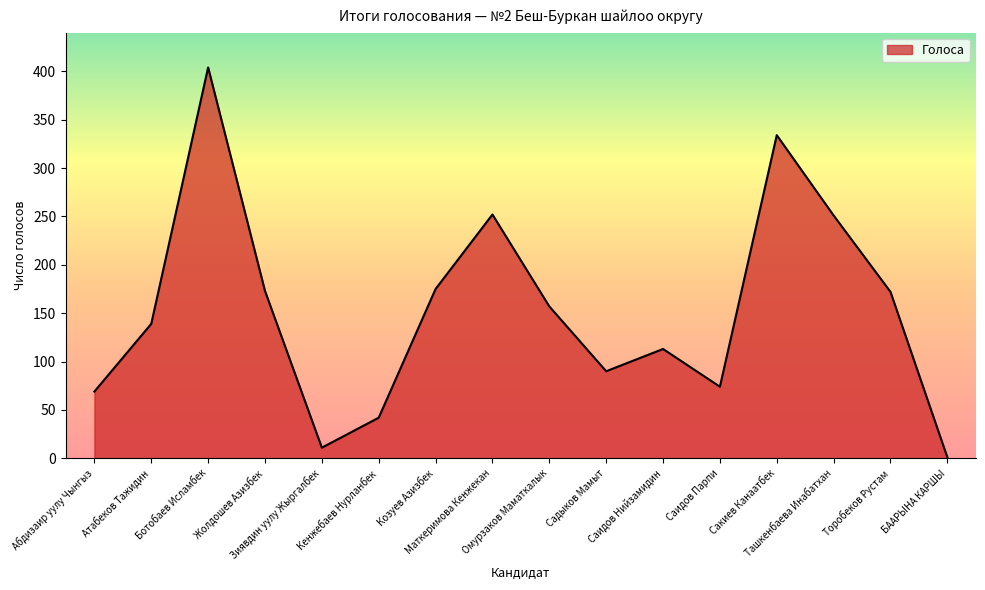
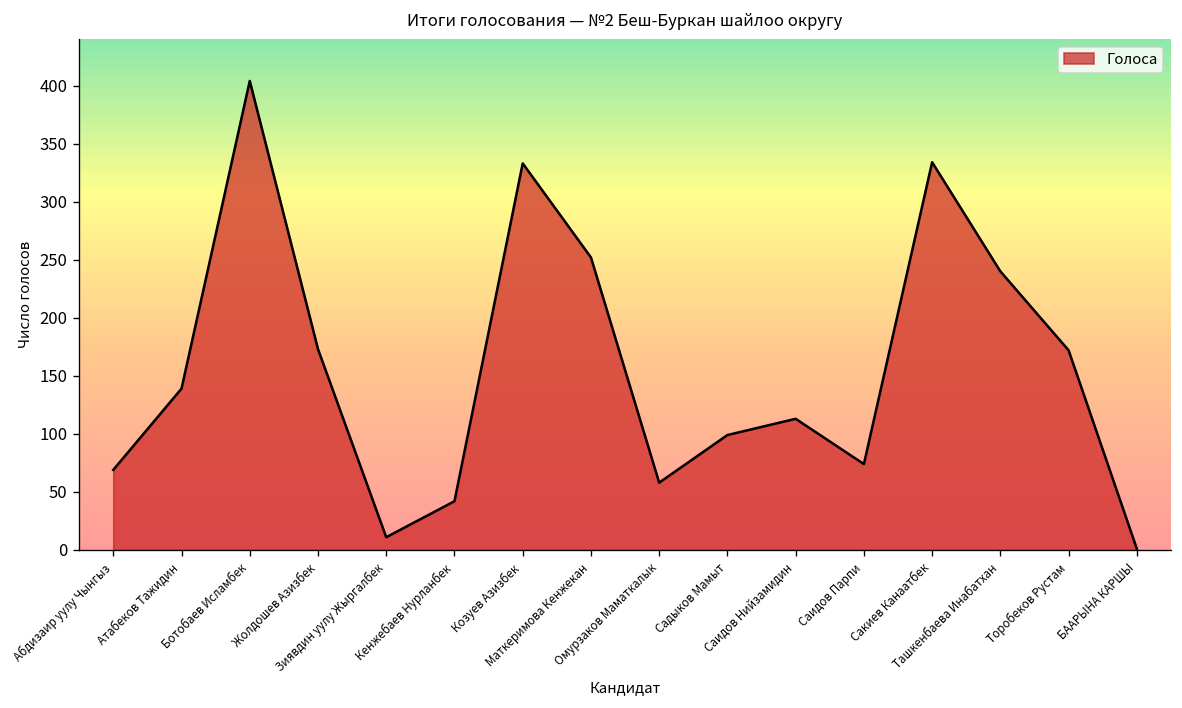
Козуев Азизбек: 180 -> 330
Омурзаков Маматкалык: 160 -> 60
Садыков Мамыт: 90 -> 100
Ташкенбаева Инабатхан: 250 -> 240
